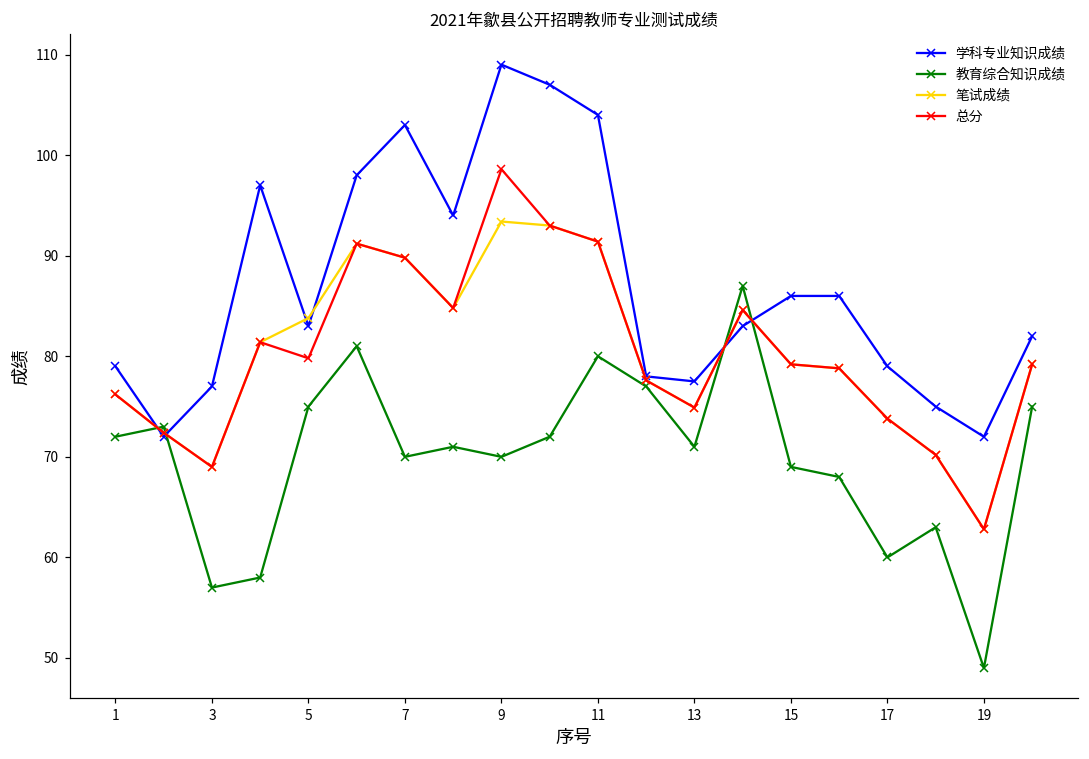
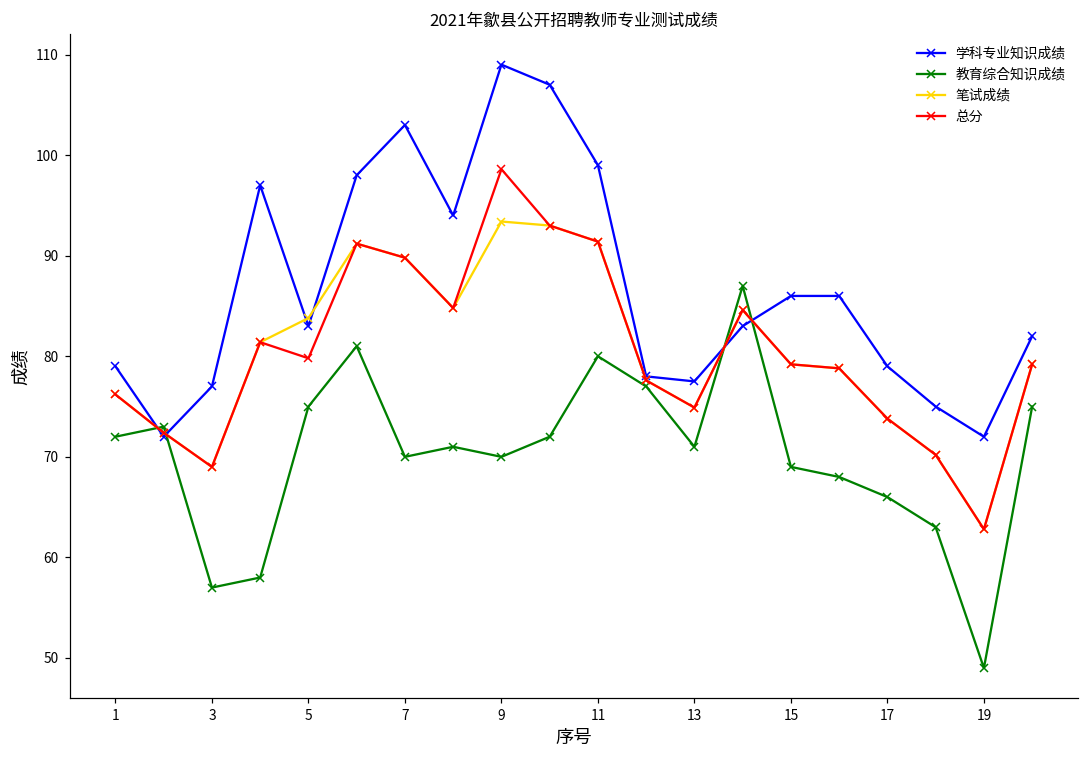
学科专业知识成绩, 11: 104 -> 99
教育综合知识成绩, 17: 60 -> 66
